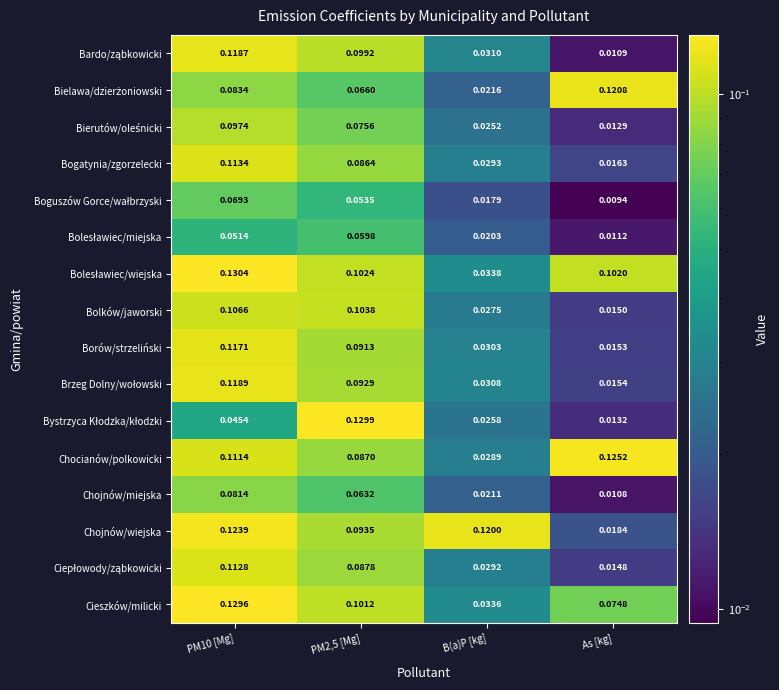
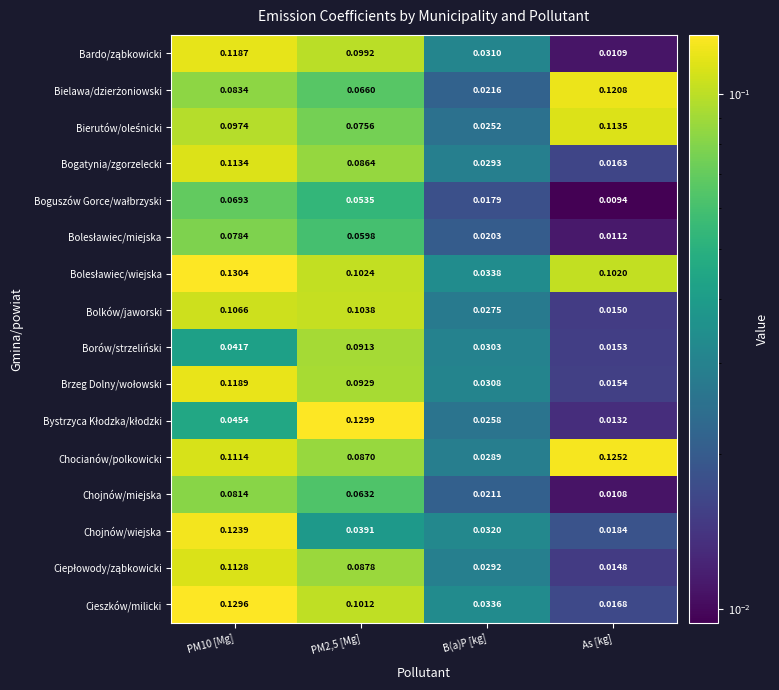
Bierutów/oleśnicki, As [kg]: 0.0129 -> 0.1135
Bolesławiec/miejska, PM10 [Mg]: 0.0514 -> 0.0784
Borów/strzeliński, PM10 [Mg]: 0.1171 -> 0.0417
Chojnów/wiejska, PM2,5 [Mg]: 0.0935 -> 0.0391
Chojnów/wiejska, B(a)P [kg]: 0.1200 -> 0.0320
Cieszków/milicki, As [kg]: 0.0748 -> 0.0168
